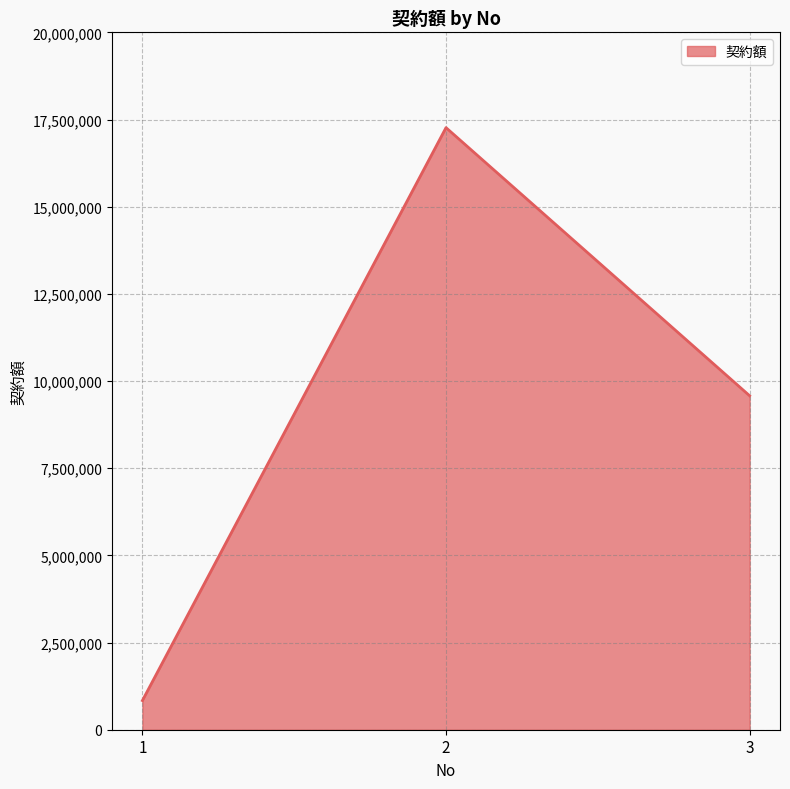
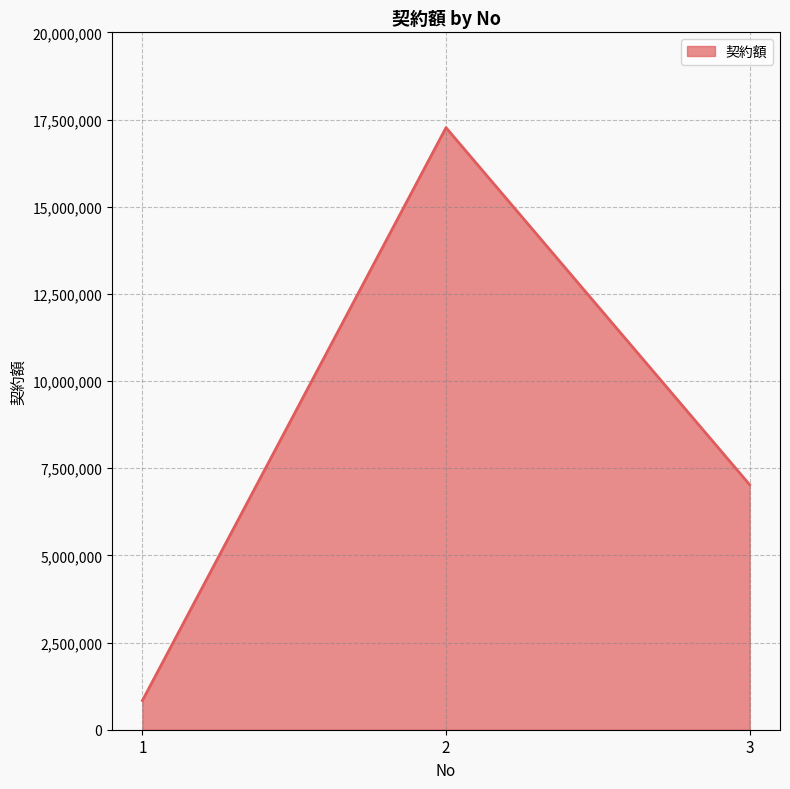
3: 9,600,000 -> 7,000,000
